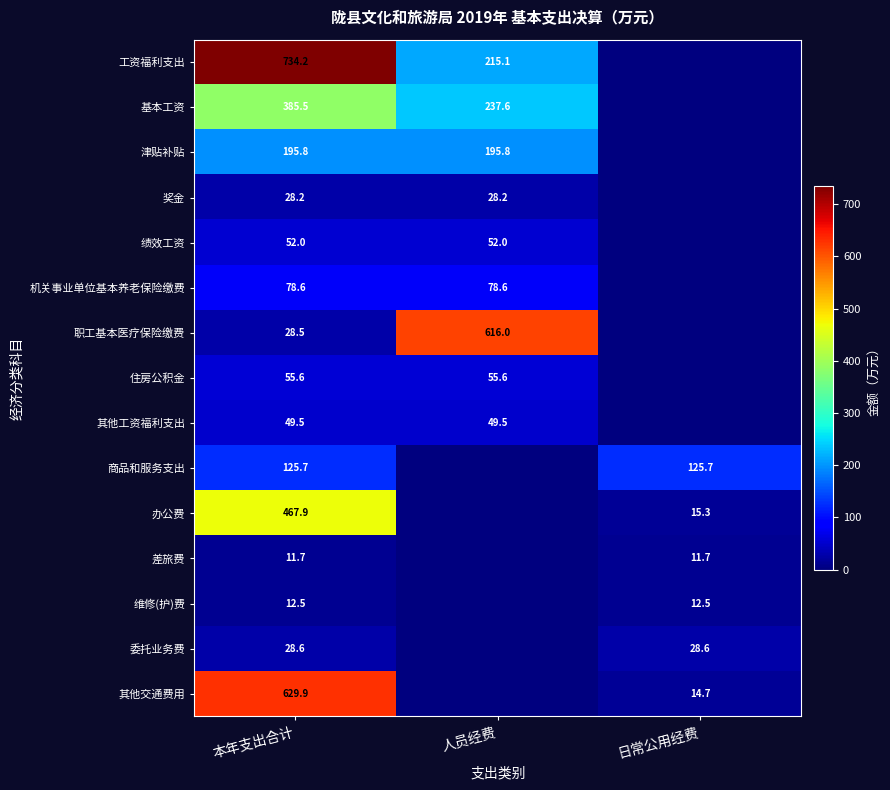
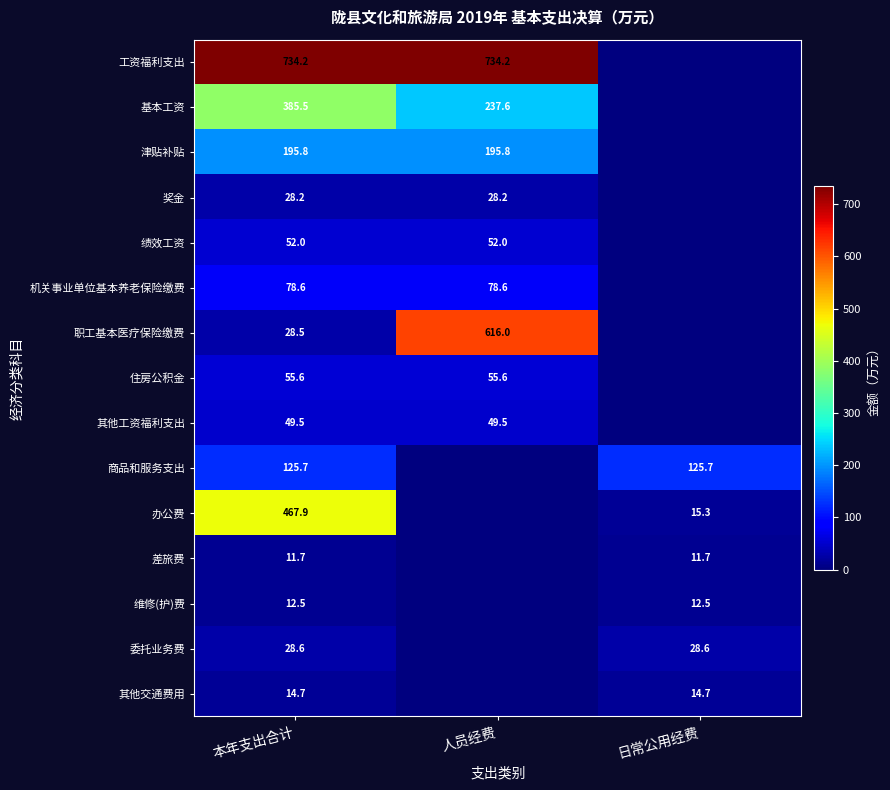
工资福利支出, 人员经费: 215.1 -> 734.2
其他交通费用, 本年支出合计: 629.9 -> 14.7
